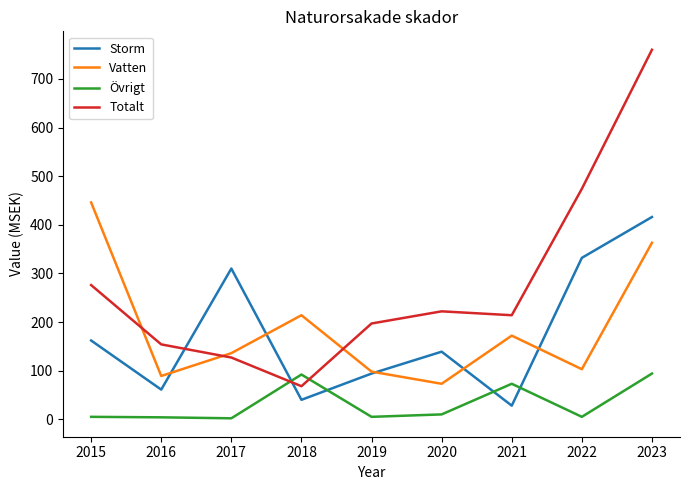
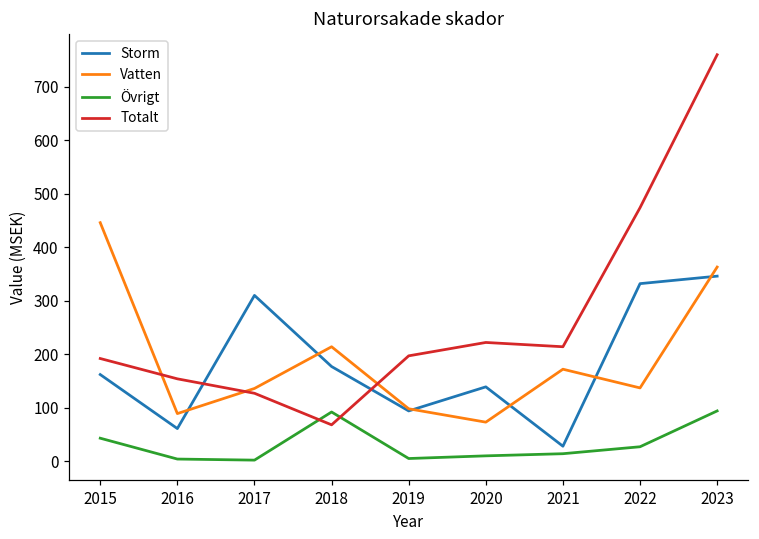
Övrigt, 2015: 10 -> 40
Totalt, 2015: 280 -> 190
Storm, 2018: 40 -> 180
Övrigt, 2021: 70 -> 10
Vatten, 2022: 100 -> 140
Övrigt, 2022: 10 -> 30
Storm, 2023: 420 -> 350
